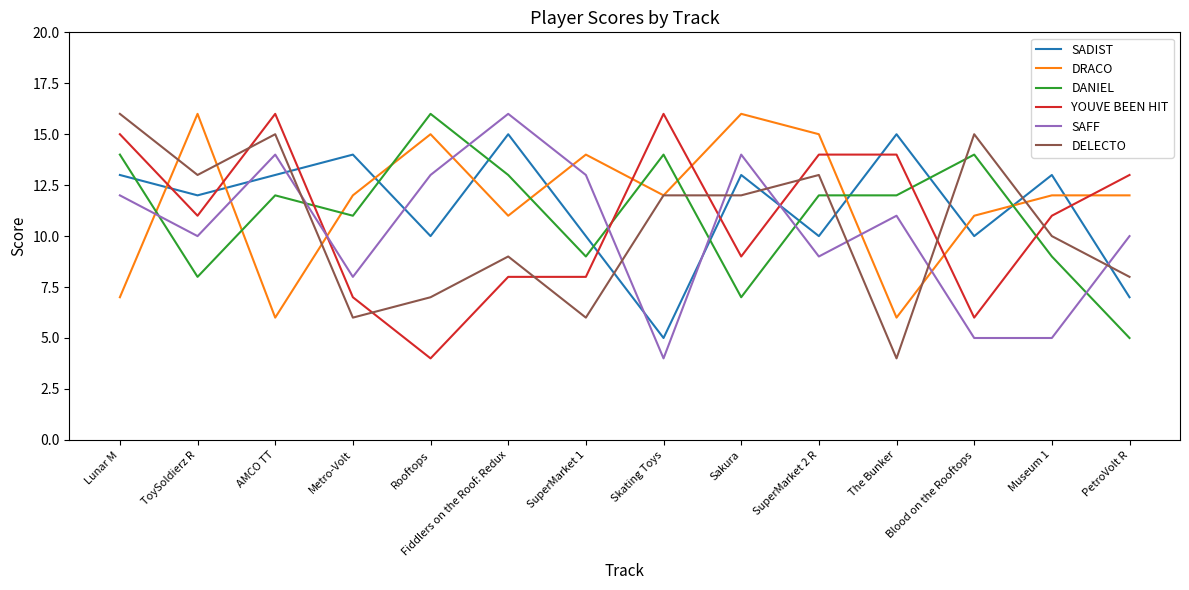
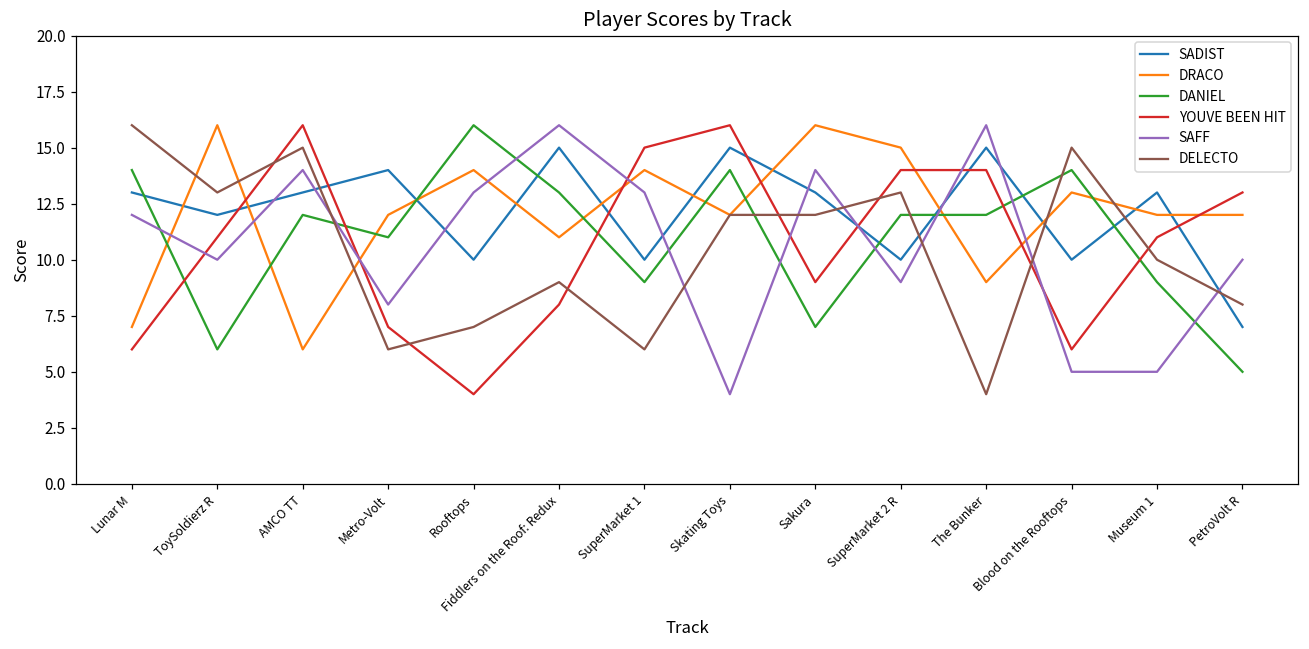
YOUVE BEEN HIT, Lunar M: 15 -> 6
DANIEL, ToySoldierz R: 8 -> 6
DRACO, Rooftops: 15 -> 14
YOUVE BEEN HIT, SuperMarket 1: 8 -> 15
SADIST, Skating Toys: 5 -> 15
DRACO, The Bunker: 6 -> 9
SAFF, The Bunker: 11 -> 16
DRACO, Blood on the Rooftops: 11 -> 13
